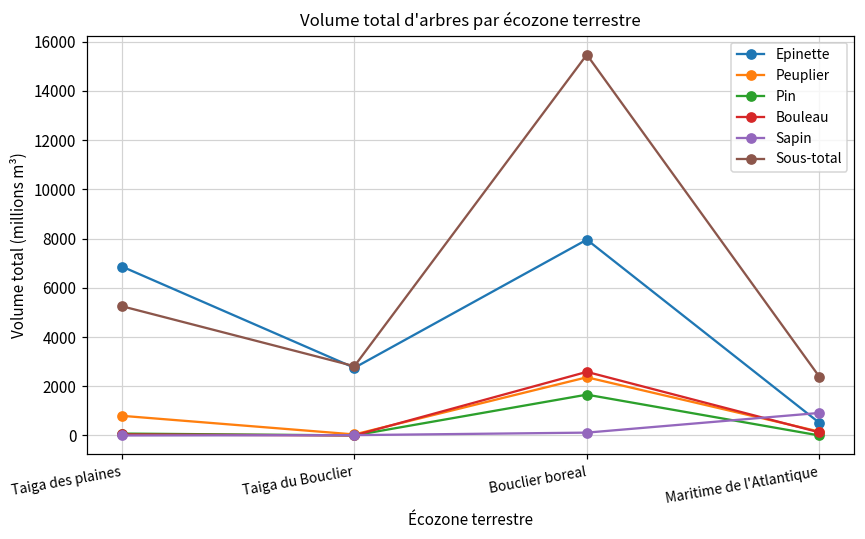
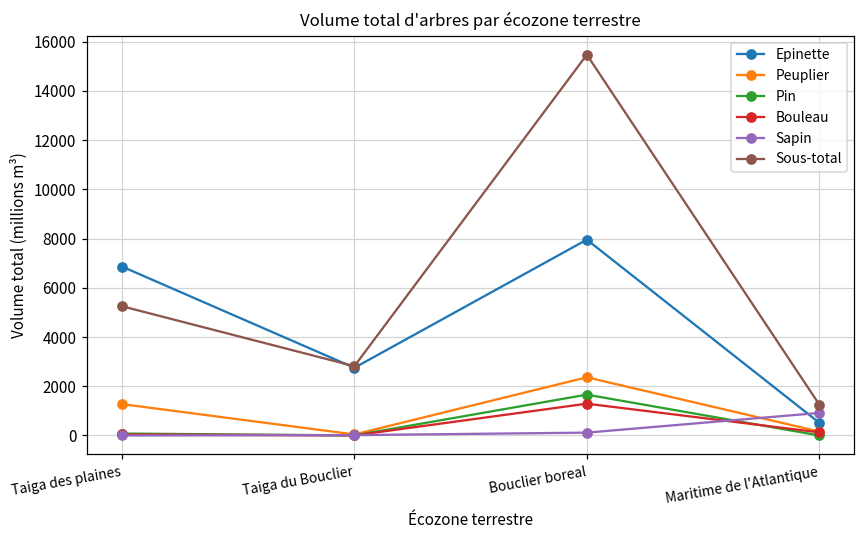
Peuplier, Taiga des plaines: 800 -> 1300
Bouleau, Bouclier boreal: 2600 -> 1300
Sous-total, Maritime de l'Atlantique: 2400 -> 1300
